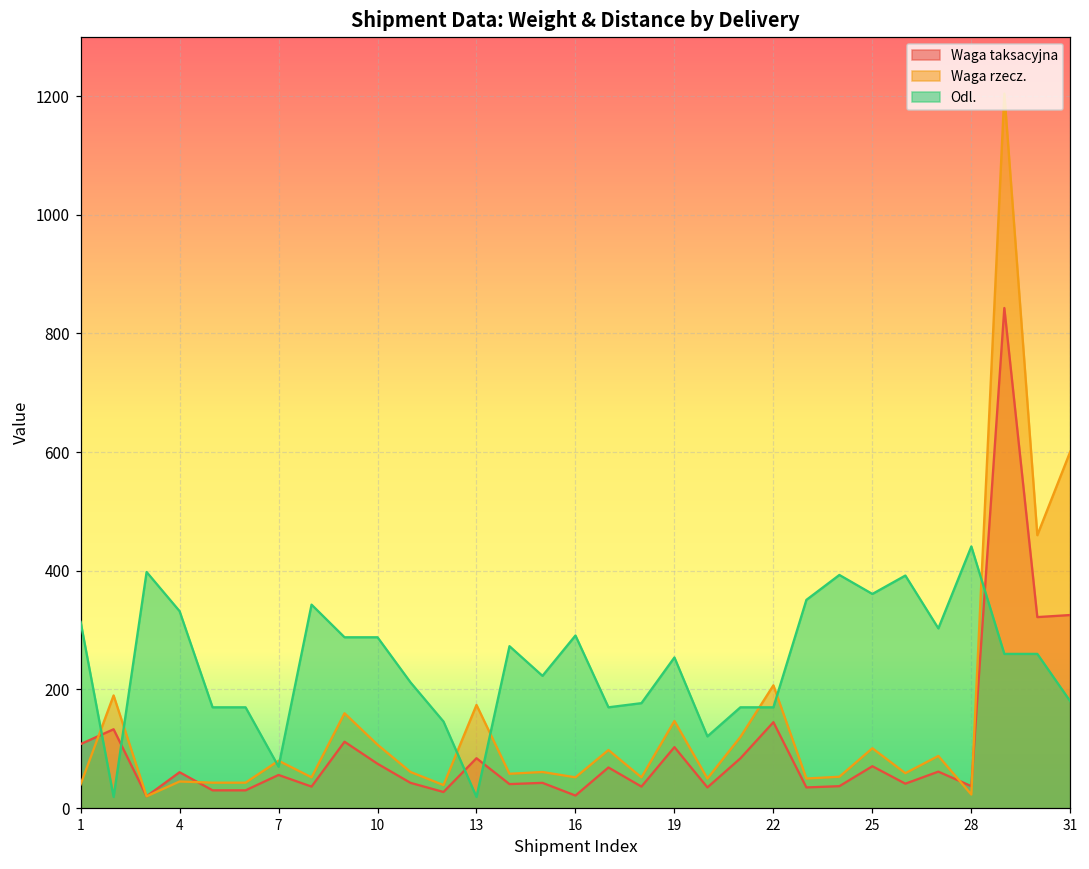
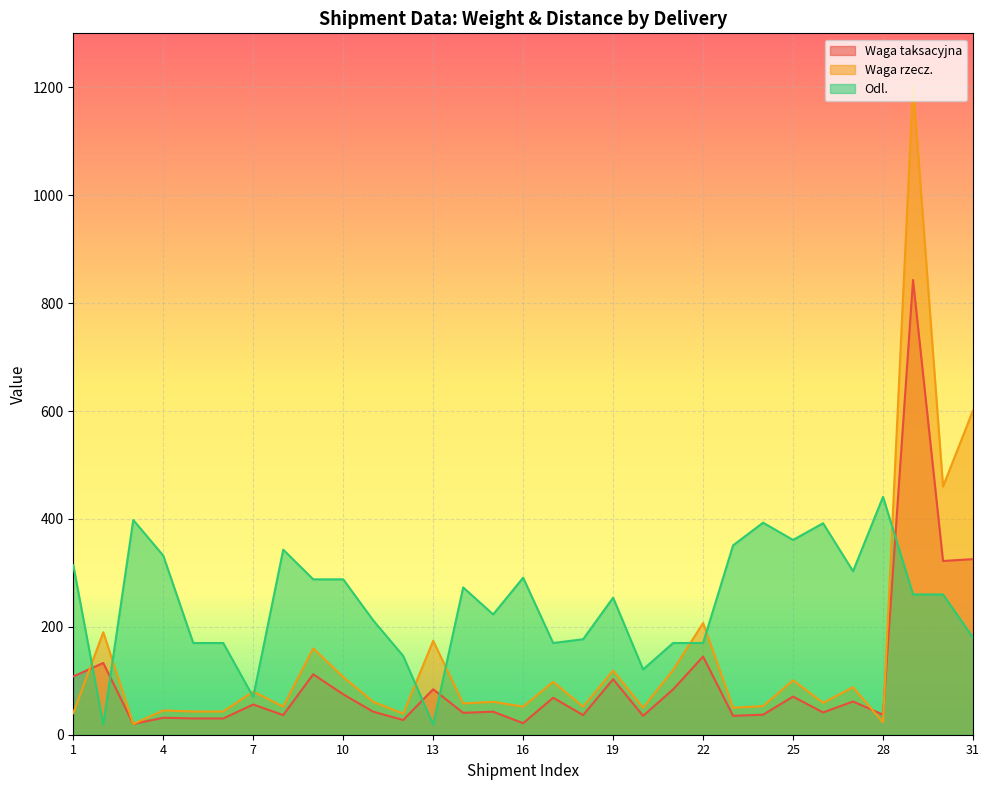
Waga taksacyjna, 4: 60 -> 30
Waga rzecz., 19: 150 -> 120
